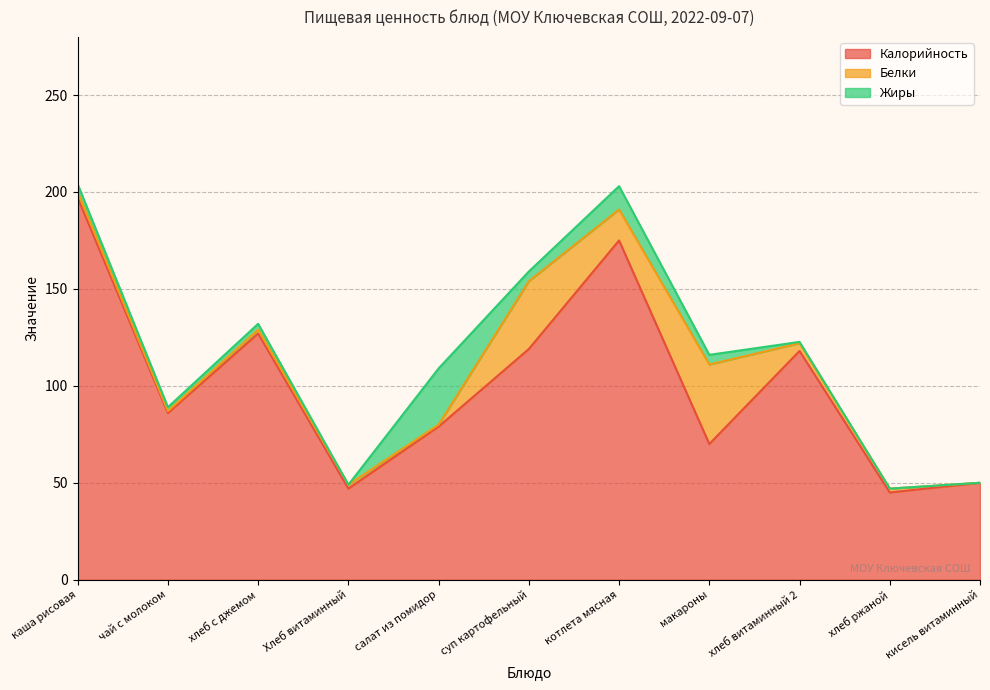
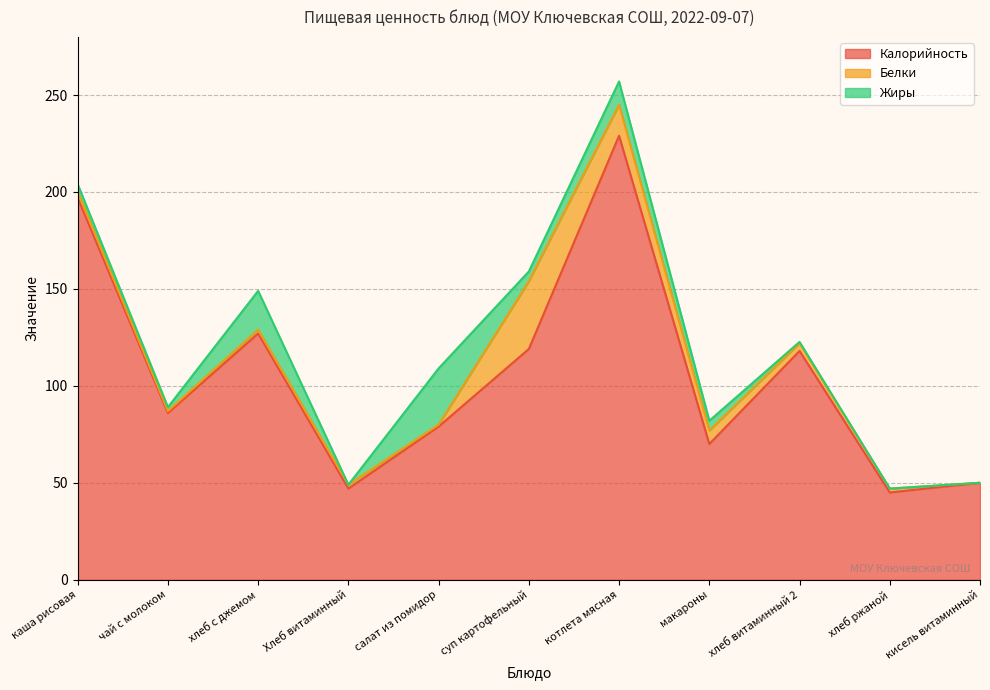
Жиры, хлеб с джемом: 3 -> 20
Калорийность, котлета мясная: 175 -> 229
Белки, макароны: 41 -> 7
